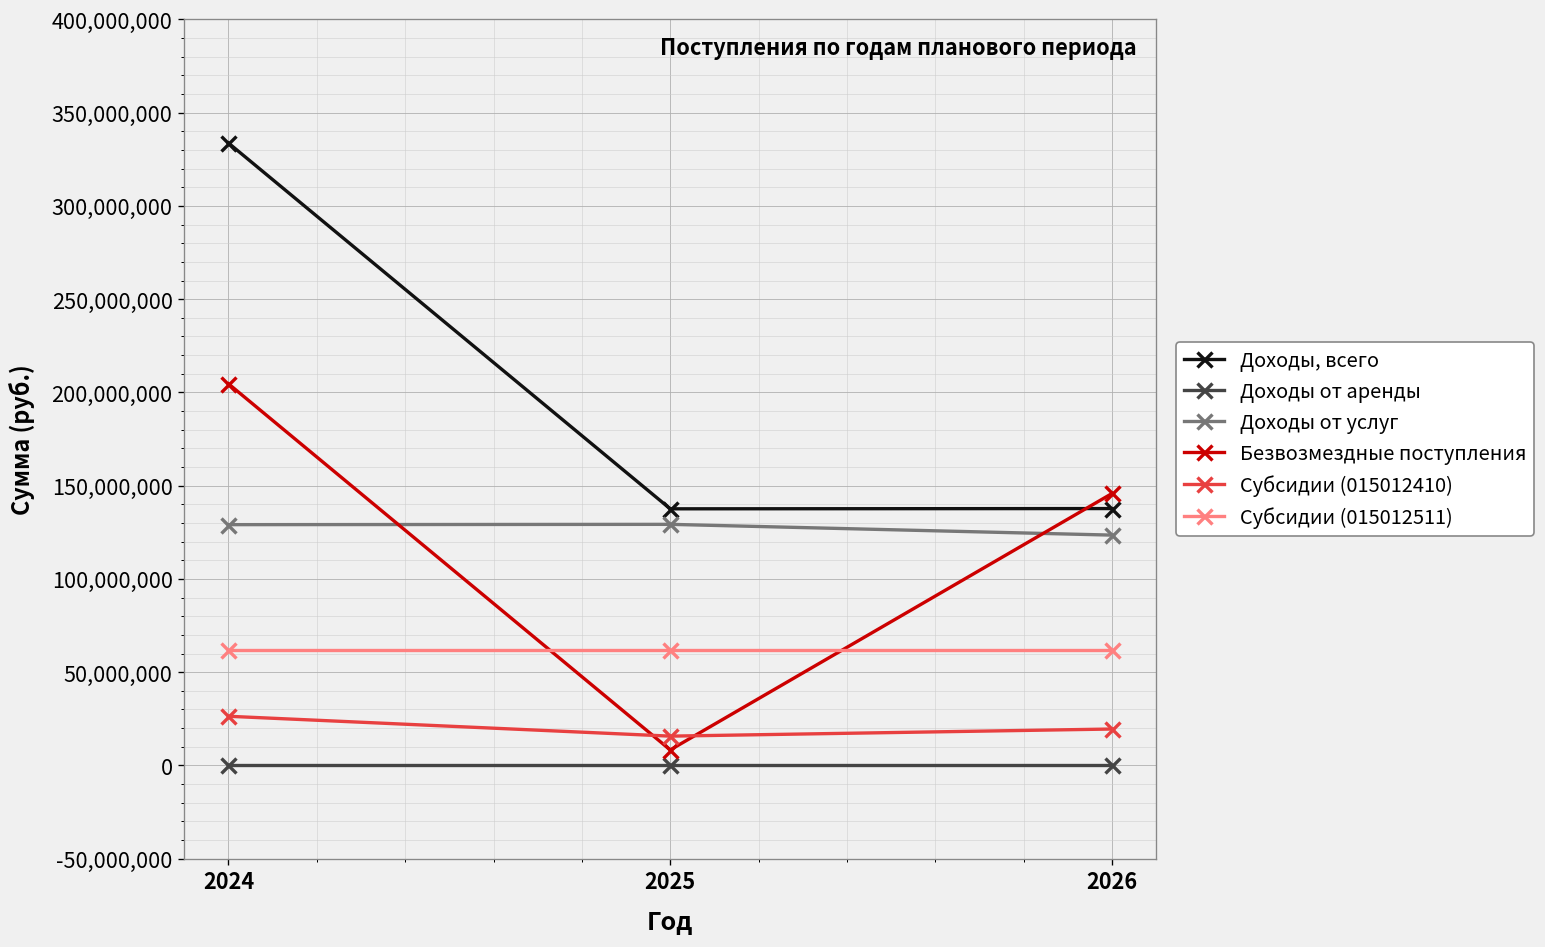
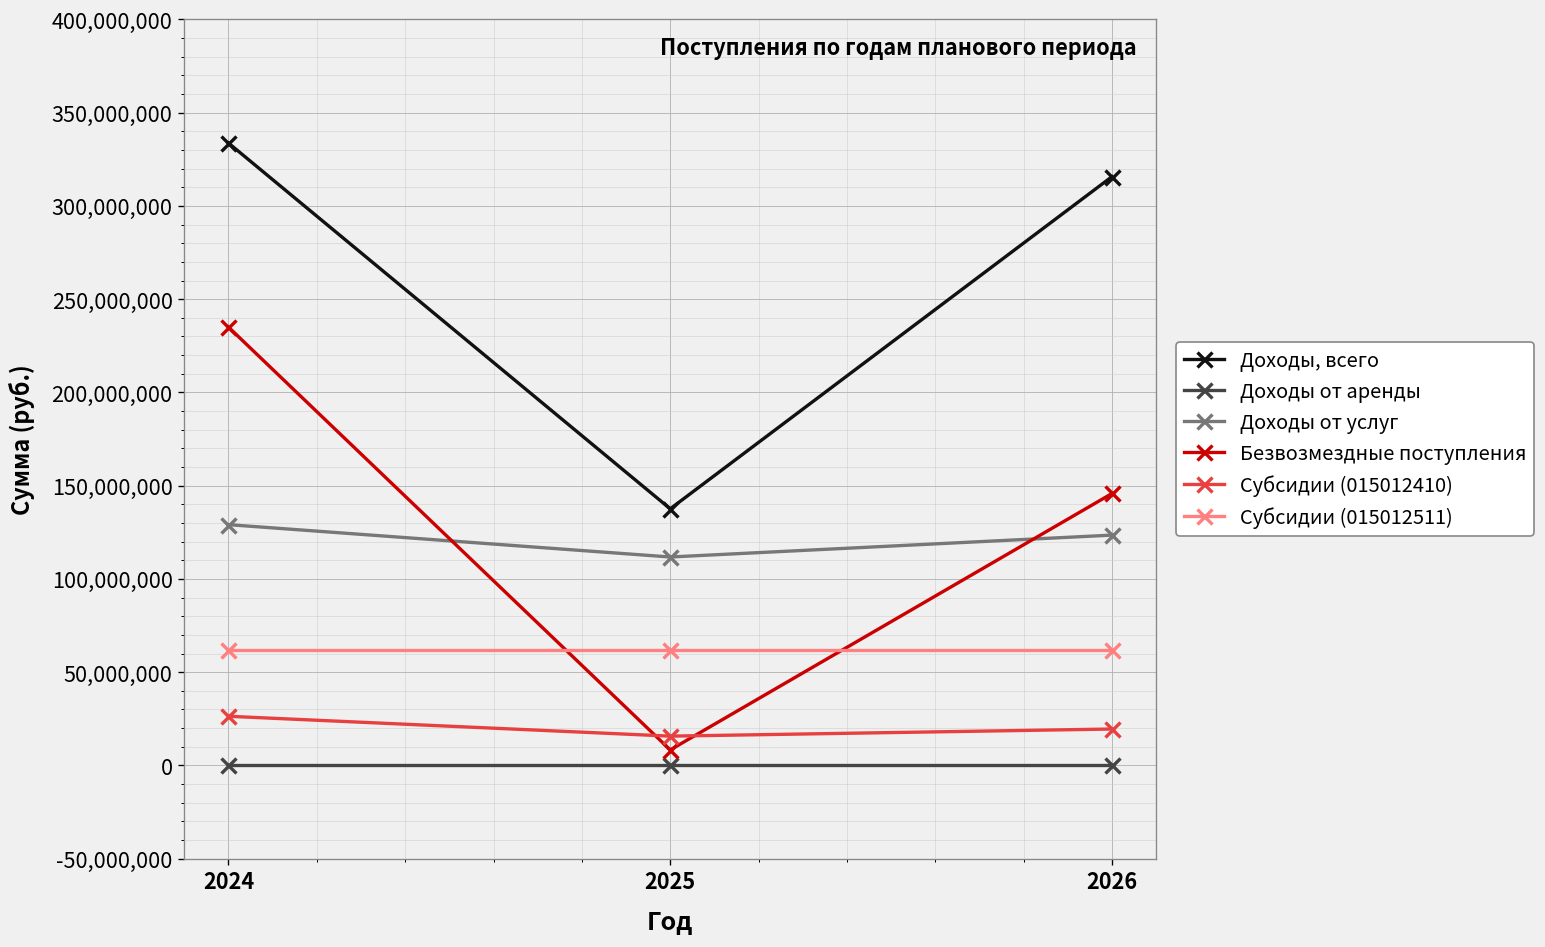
Безвозмездные поступления, 2024: 205,000,000 -> 235,000,000
Доходы от услуг, 2025: 129,000,000 -> 112,000,000
Доходы, всего, 2026: 138,000,000 -> 316,000,000
